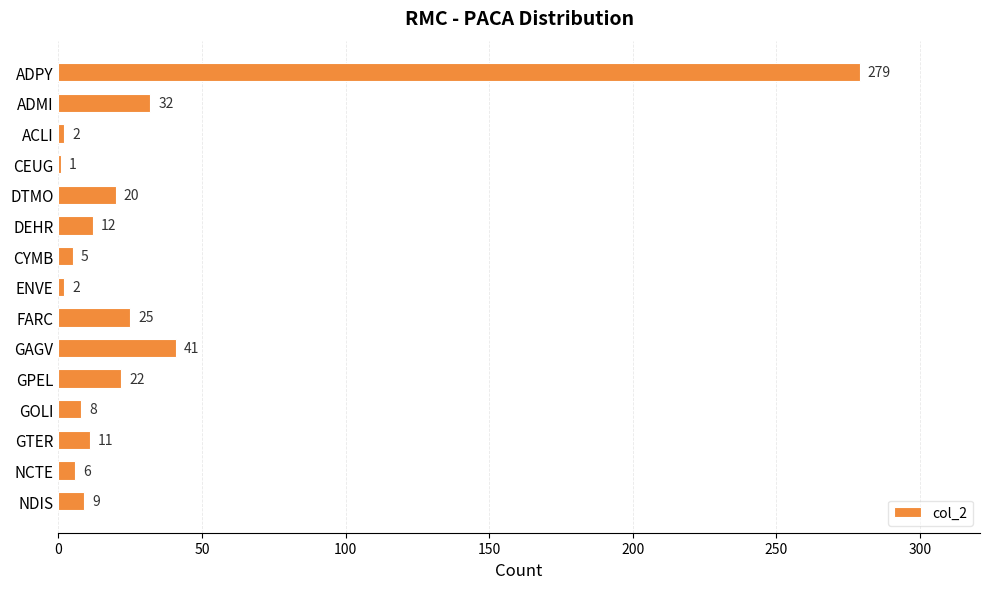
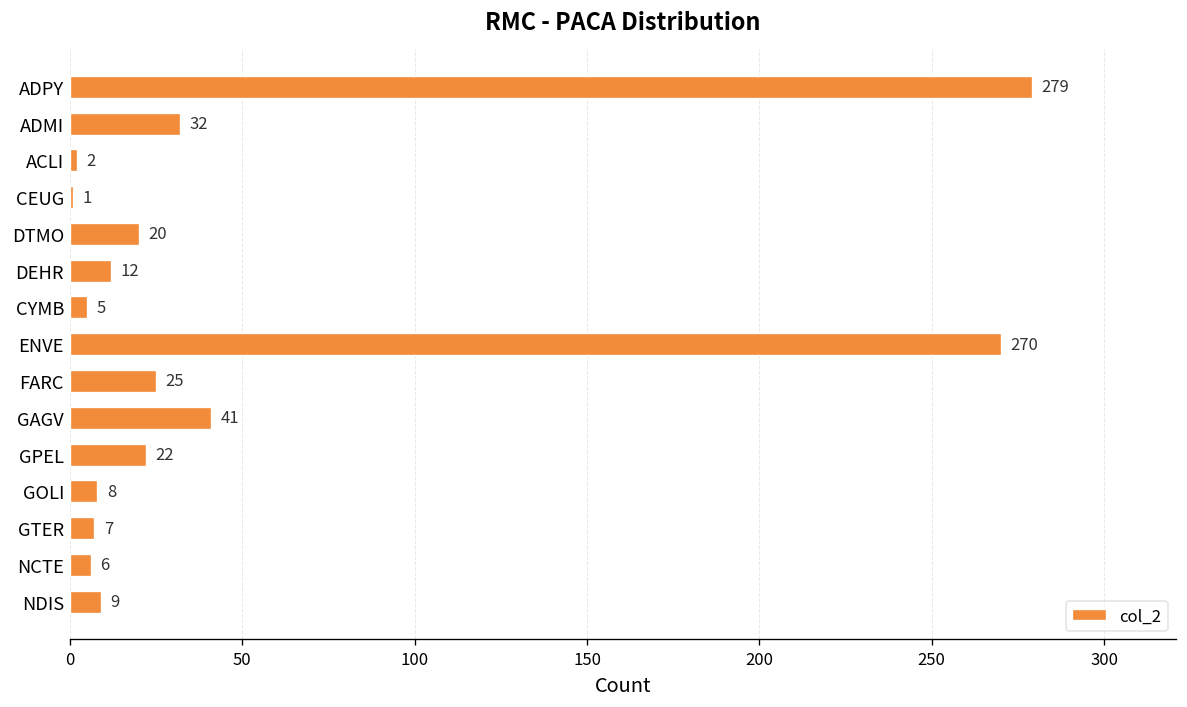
ENVE: 2 -> 270
GTER: 11 -> 7
